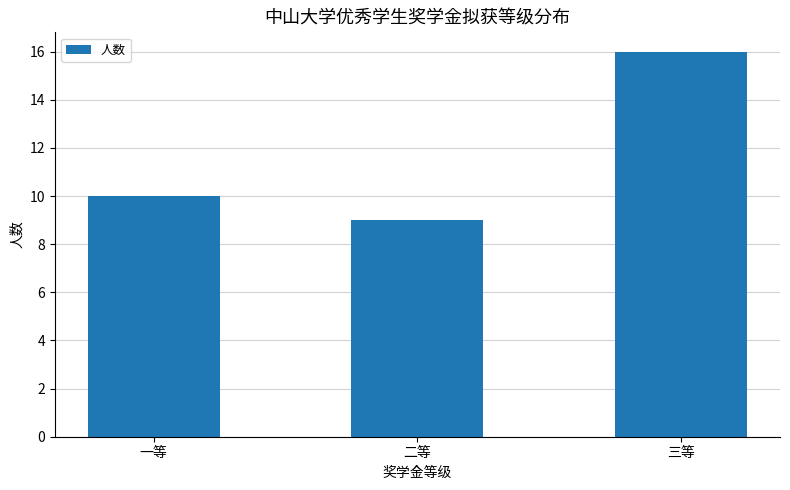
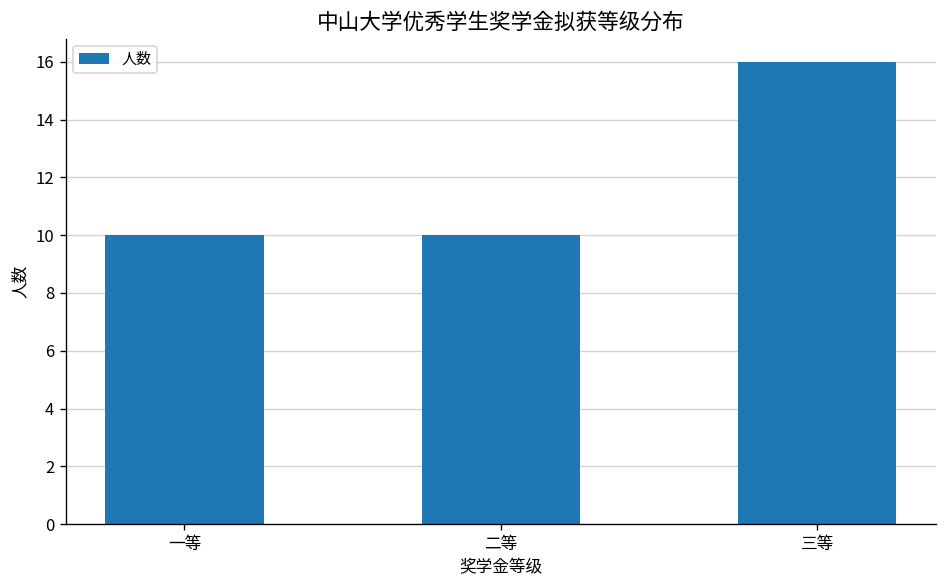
二等: 9 -> 10
